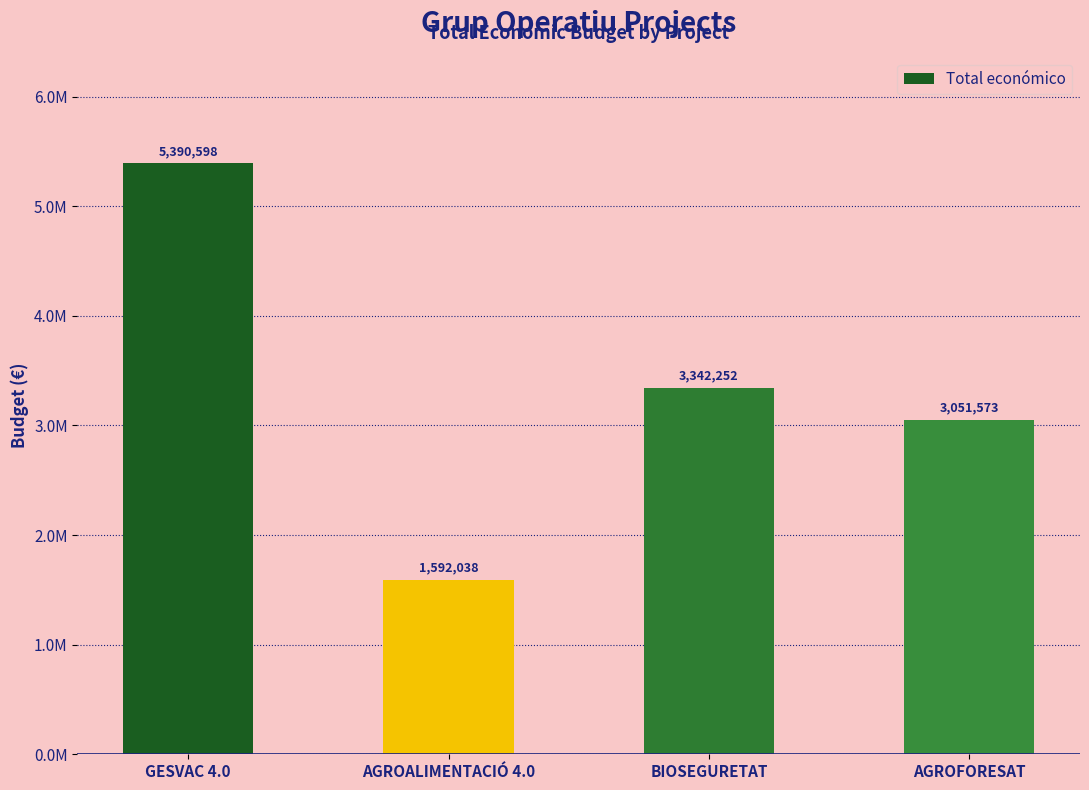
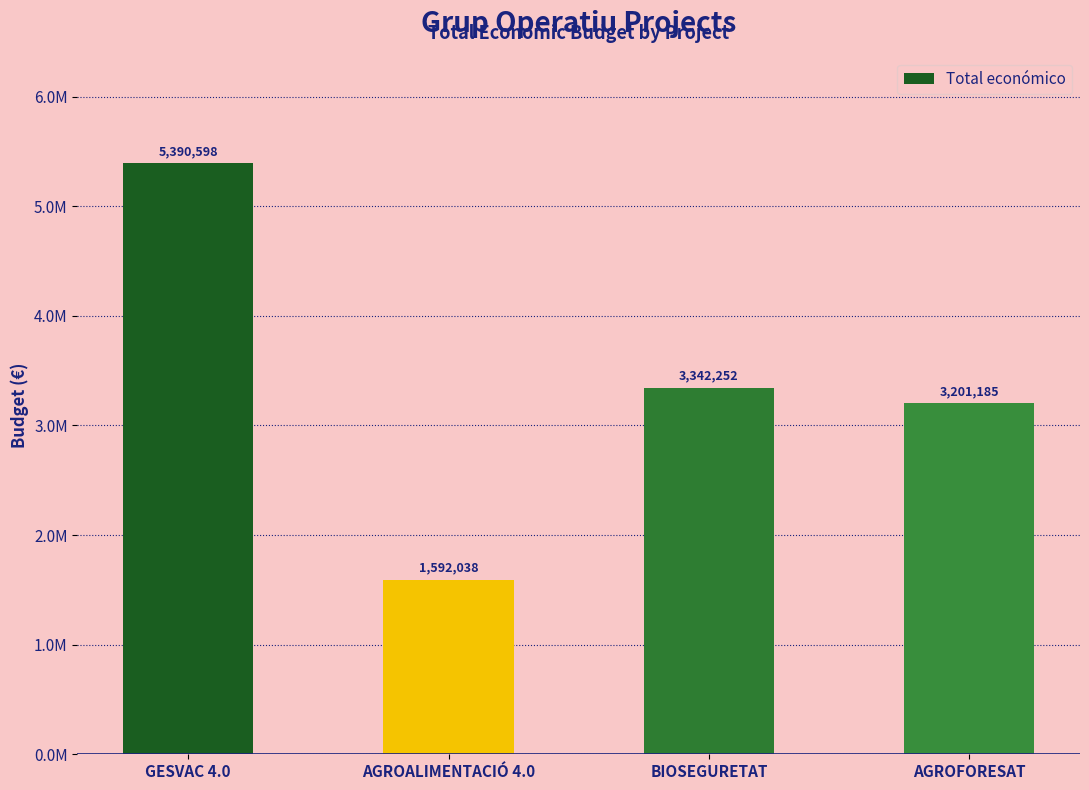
AGROFORESAT: 3,051,573 -> 3,201,185
